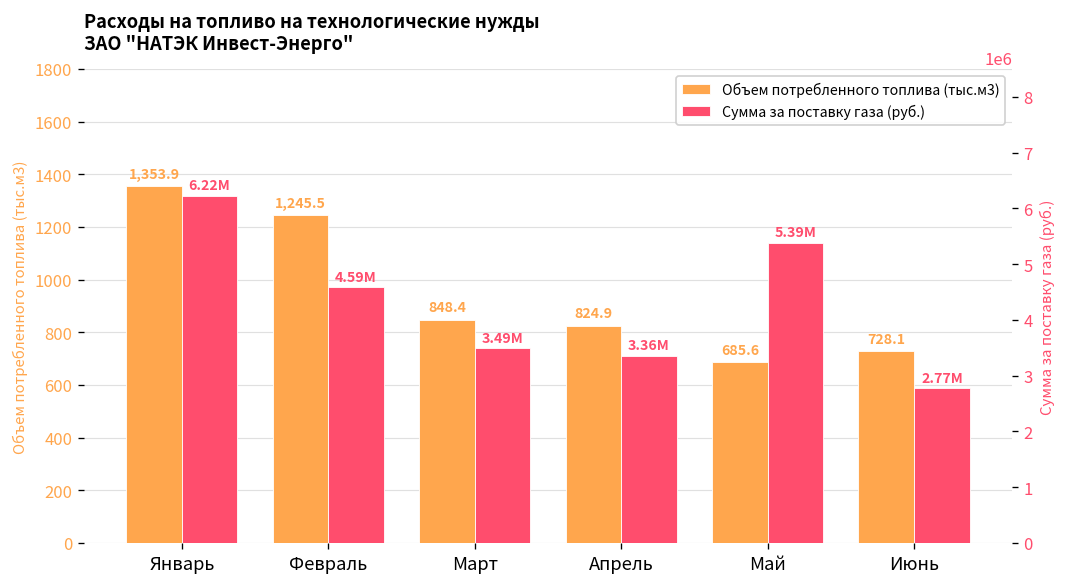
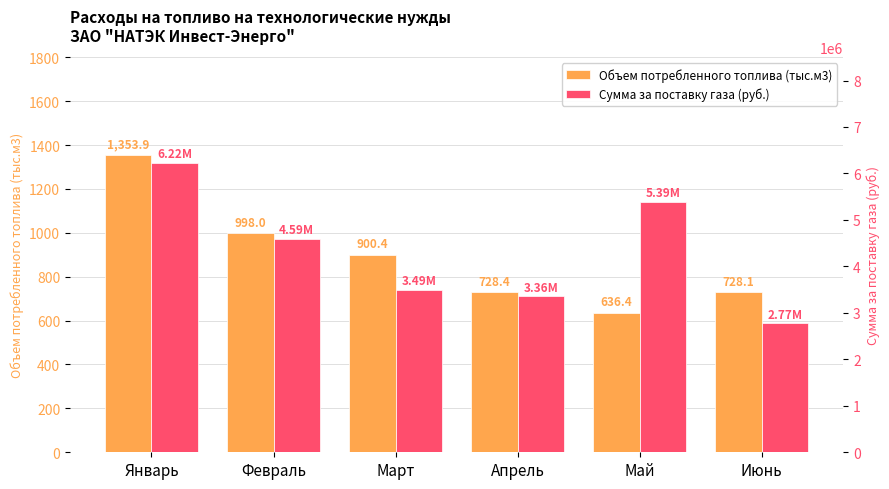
Объем потребленного топлива (тыс.м3), Февраль: 1,245.5 -> 998.0
Объем потребленного топлива (тыс.м3), Март: 848.4 -> 900.4
Объем потребленного топлива (тыс.м3), Апрель: 824.9 -> 728.4
Объем потребленного топлива (тыс.м3), Май: 685.6 -> 636.4
